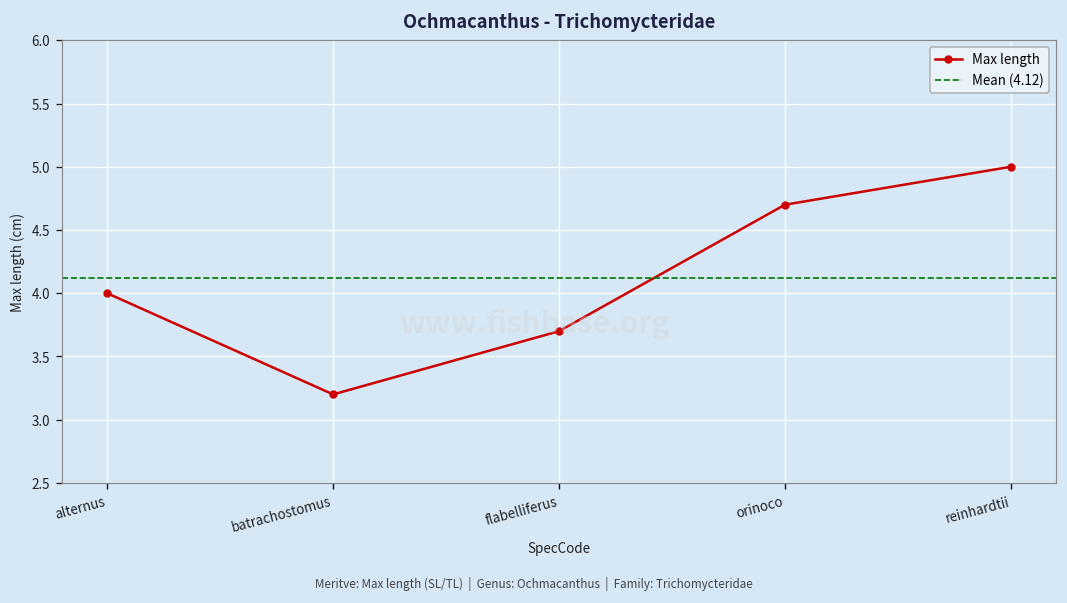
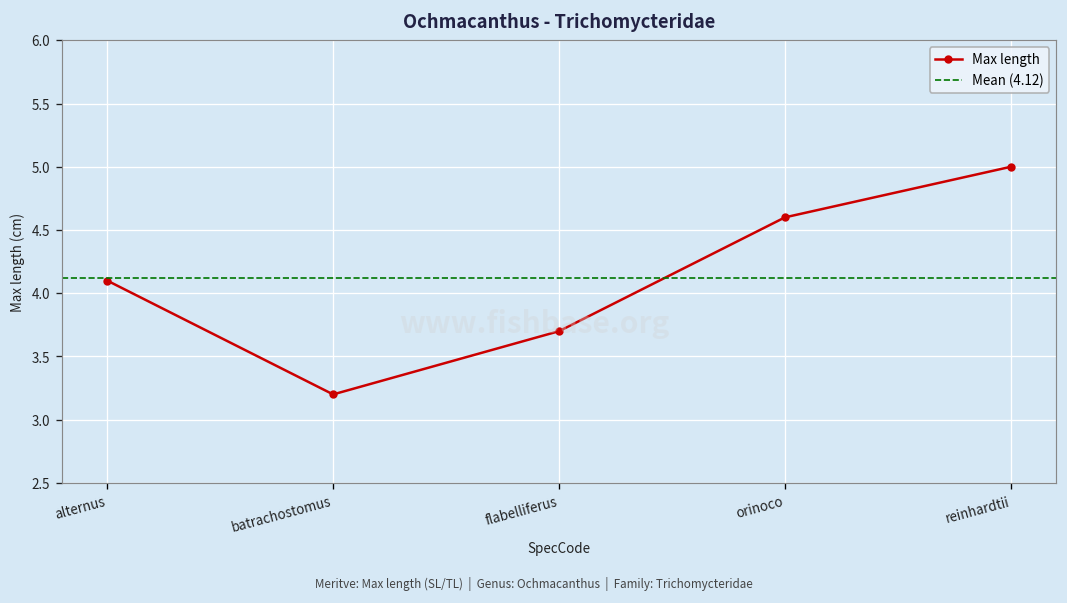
alternus: 4.0 -> 4.1
orinoco: 4.7 -> 4.6
